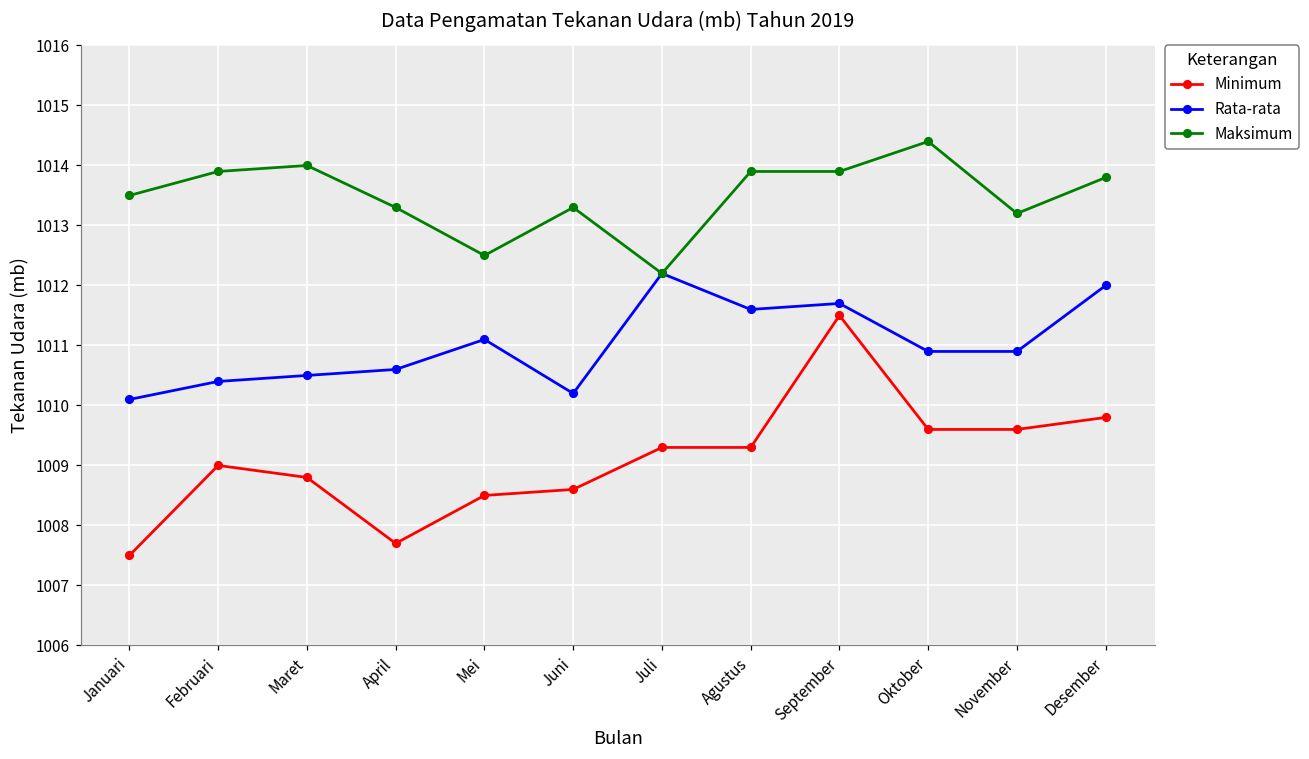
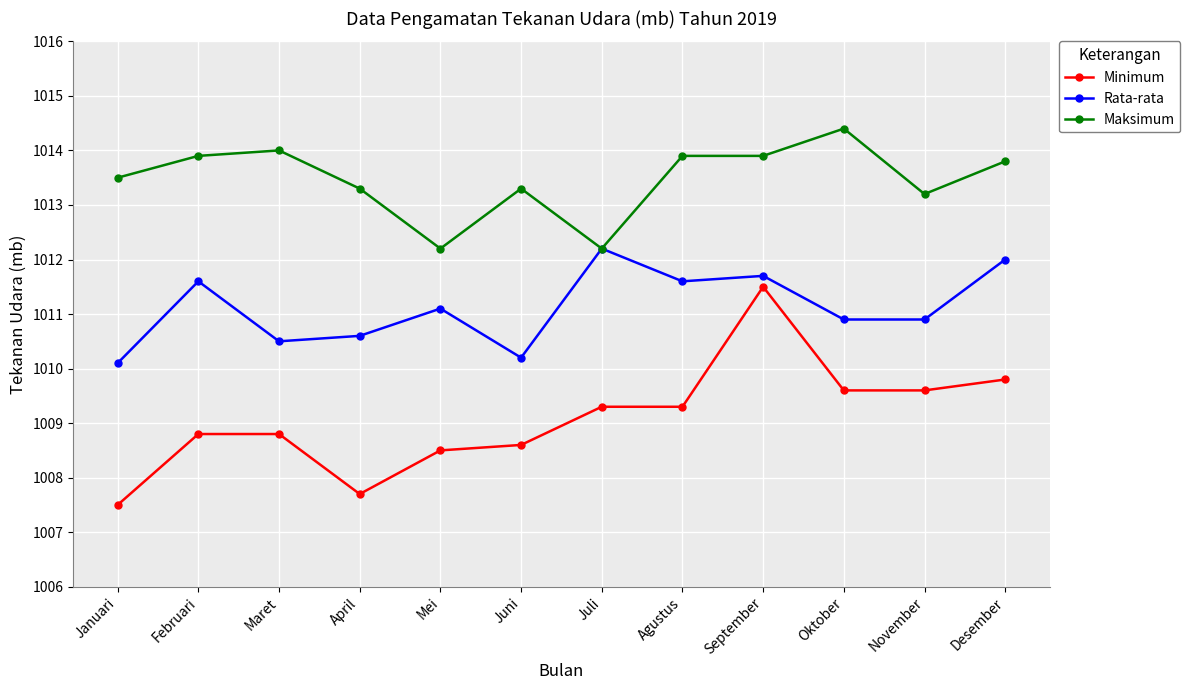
Minimum, Februari: 1009.0 -> 1008.8
Rata-rata, Februari: 1010.4 -> 1011.6
Maksimum, Mei: 1012.5 -> 1012.2
